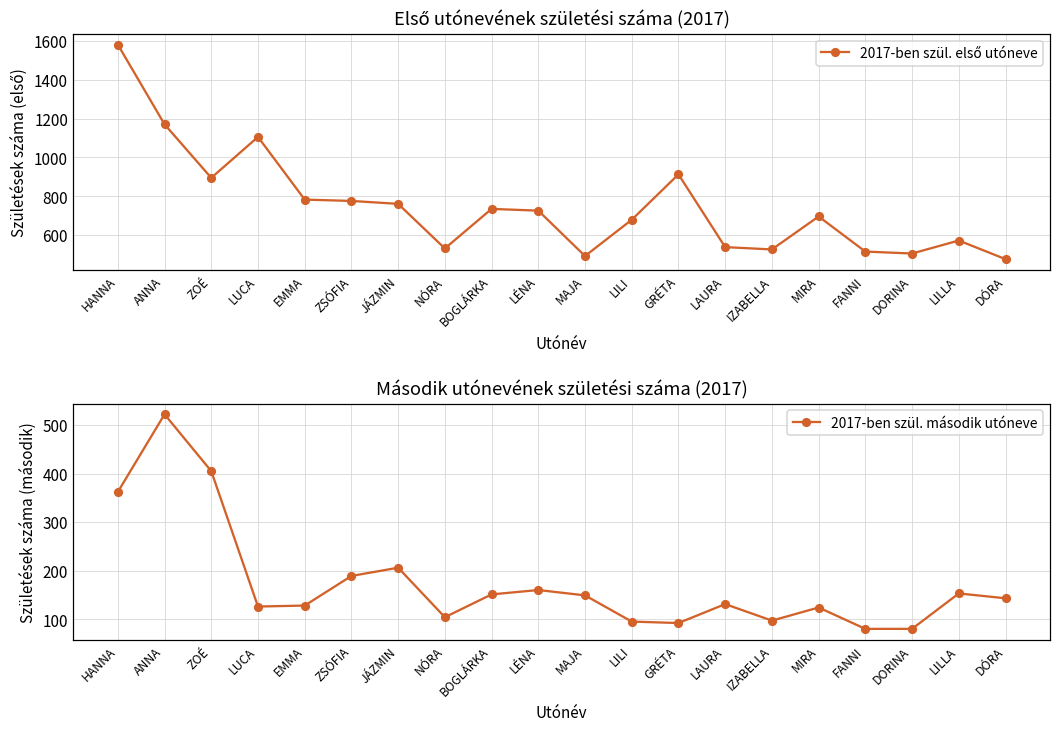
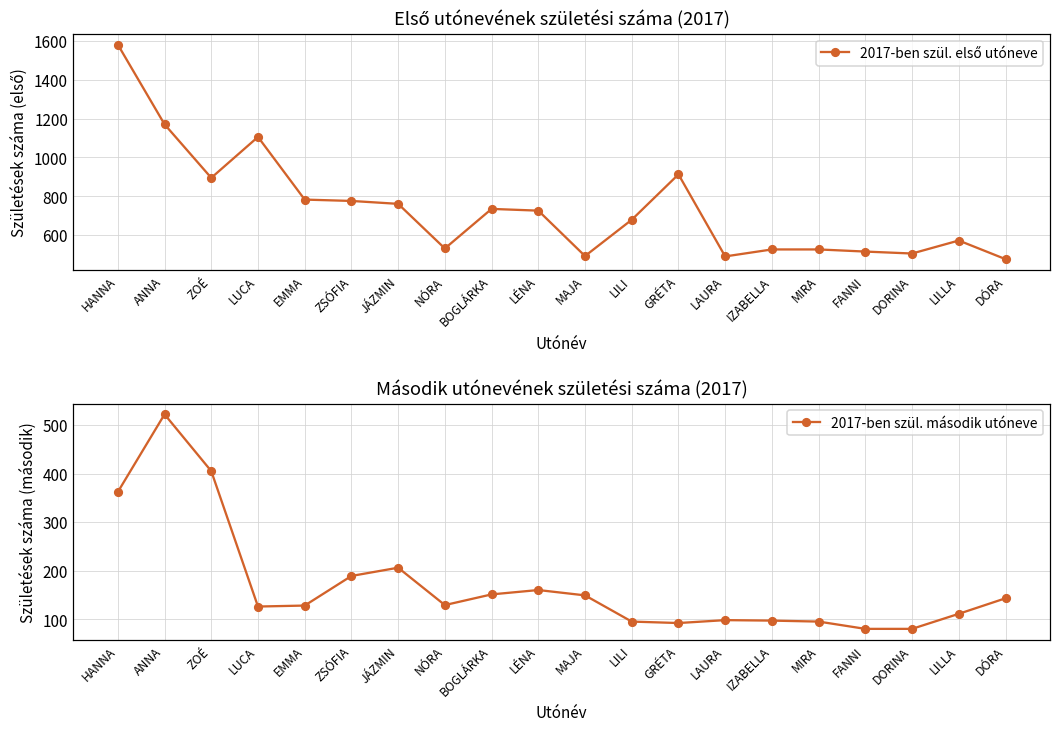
Első utónevének születési száma (2017), LAURA: 540 -> 490
Első utónevének születési száma (2017), MIRA: 700 -> 530
Második utónevének születési száma (2017), NÓRA: 100 -> 130
Második utónevének születési száma (2017), LAURA: 130 -> 100
Második utónevének születési száma (2017), MIRA: 120 -> 100
Második utónevének születési száma (2017), LILLA: 150 -> 110
